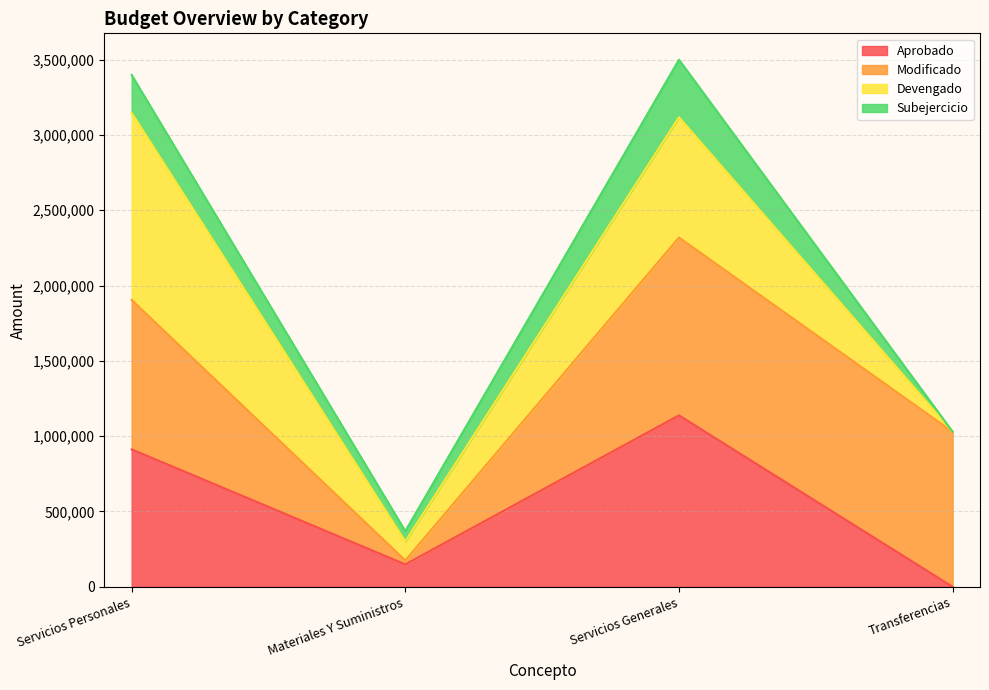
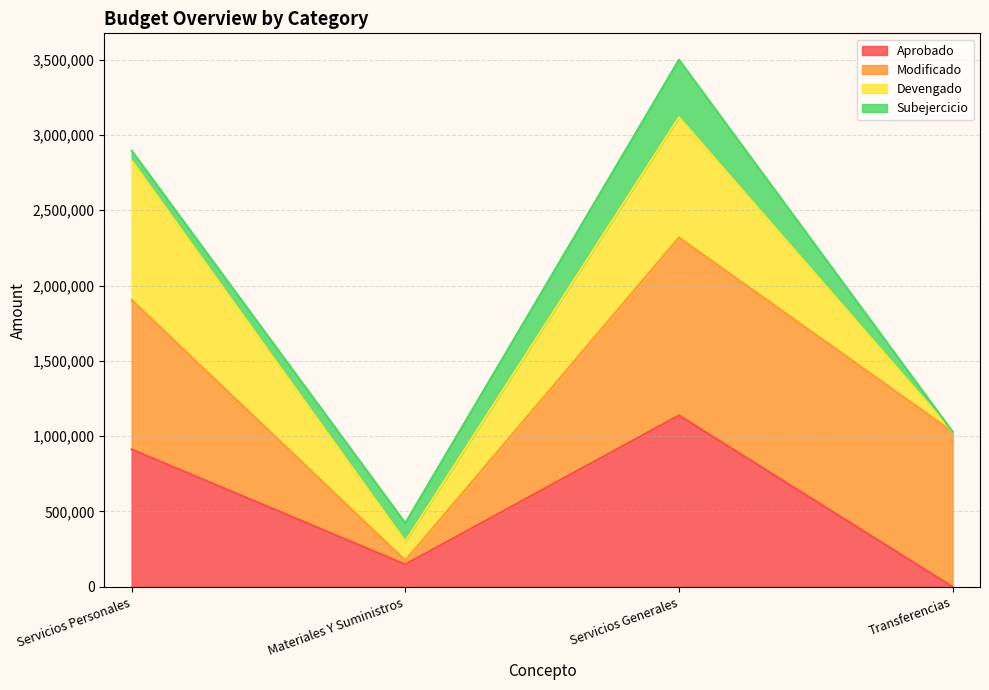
Devengado, Servicios Personales: 1,240,000 -> 930,000
Subejercicio, Servicios Personales: 250,000 -> 70,000
Subejercicio, Materiales Y Suministros: 70,000 -> 120,000
